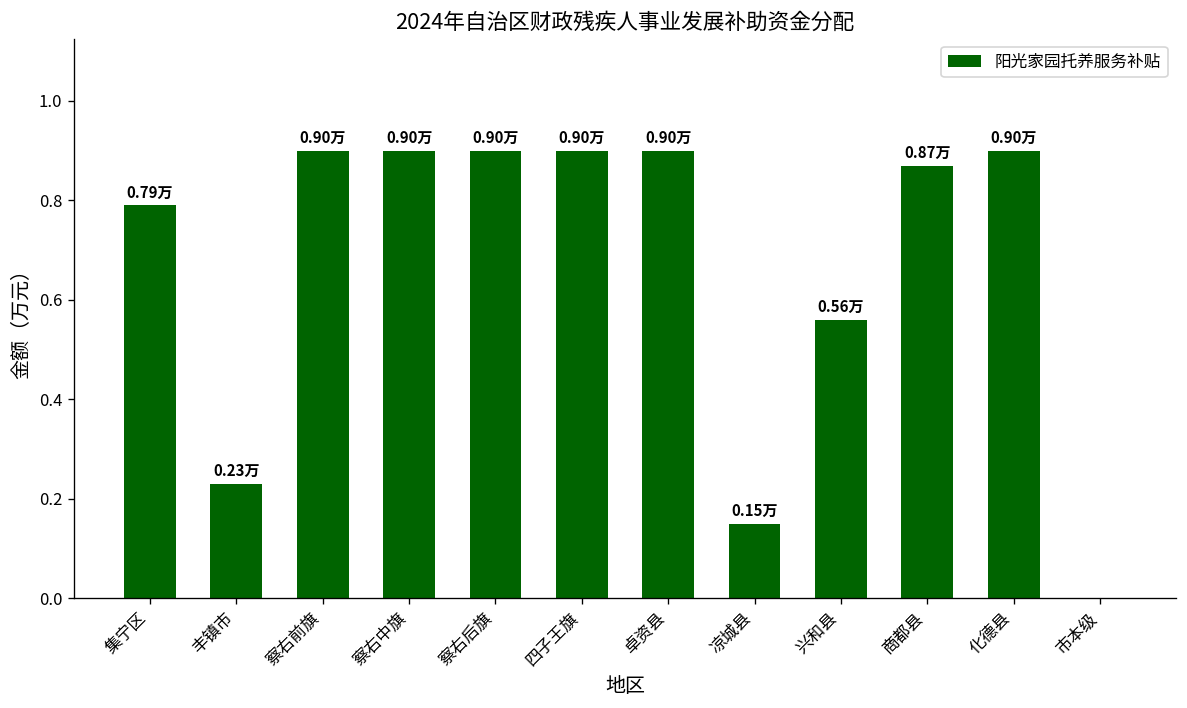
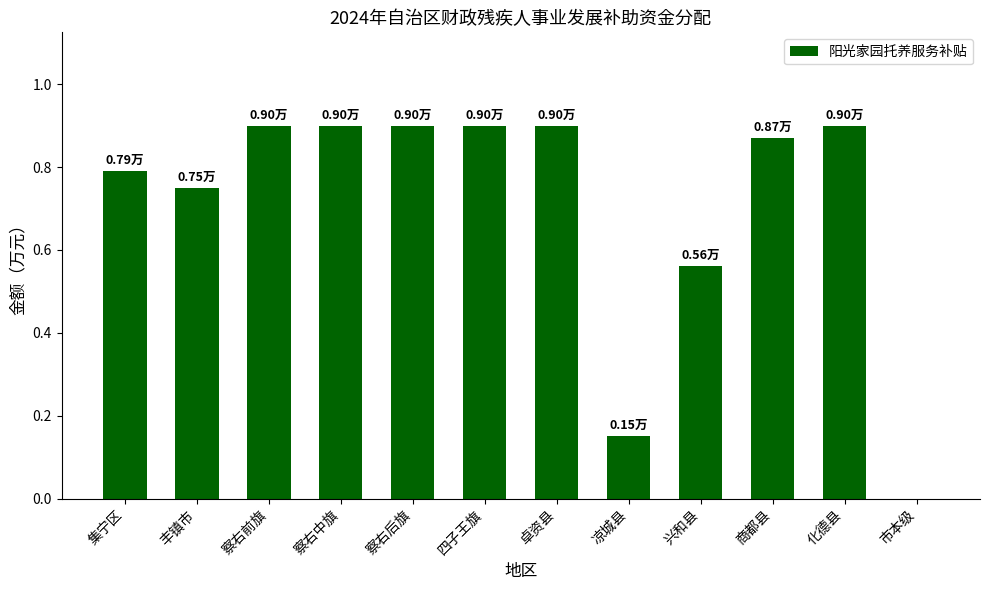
丰镇市: 0.23万 -> 0.75万
